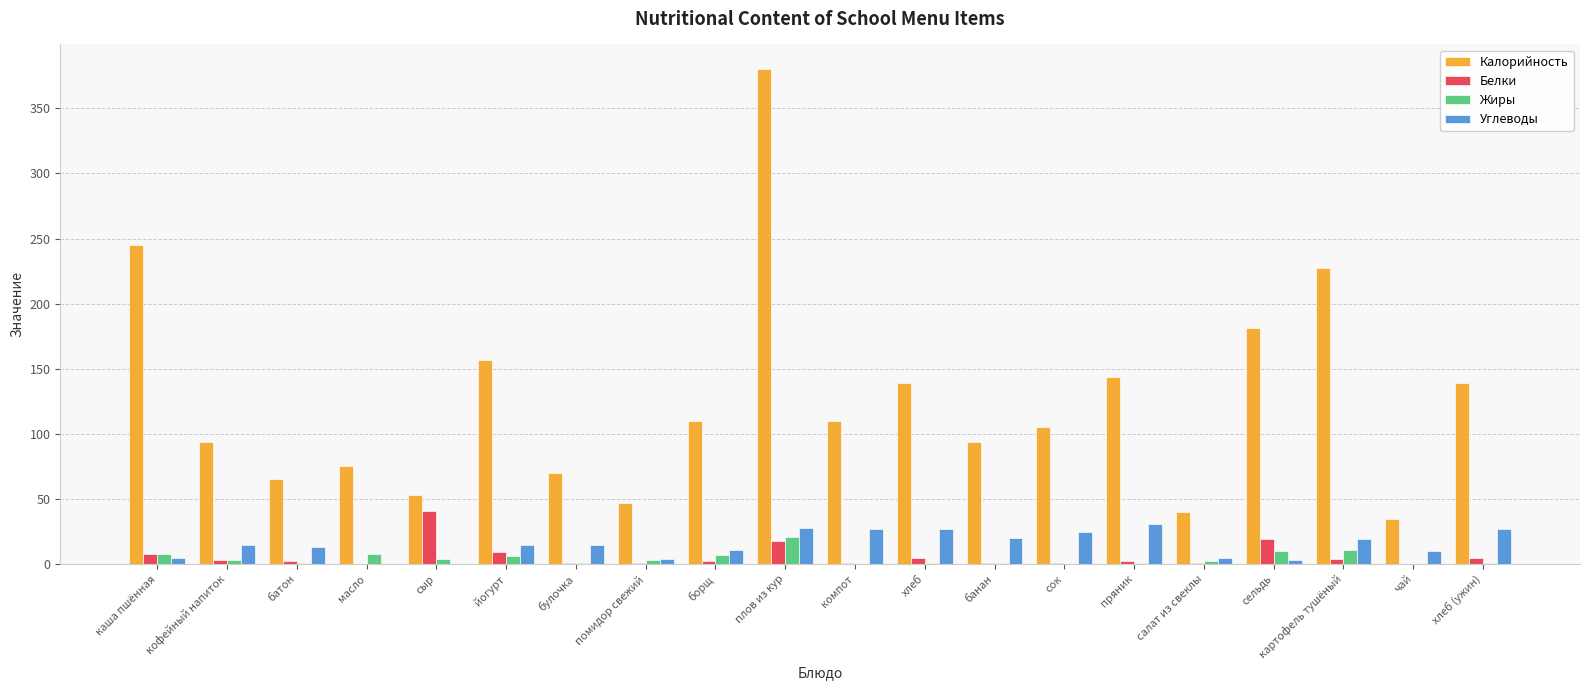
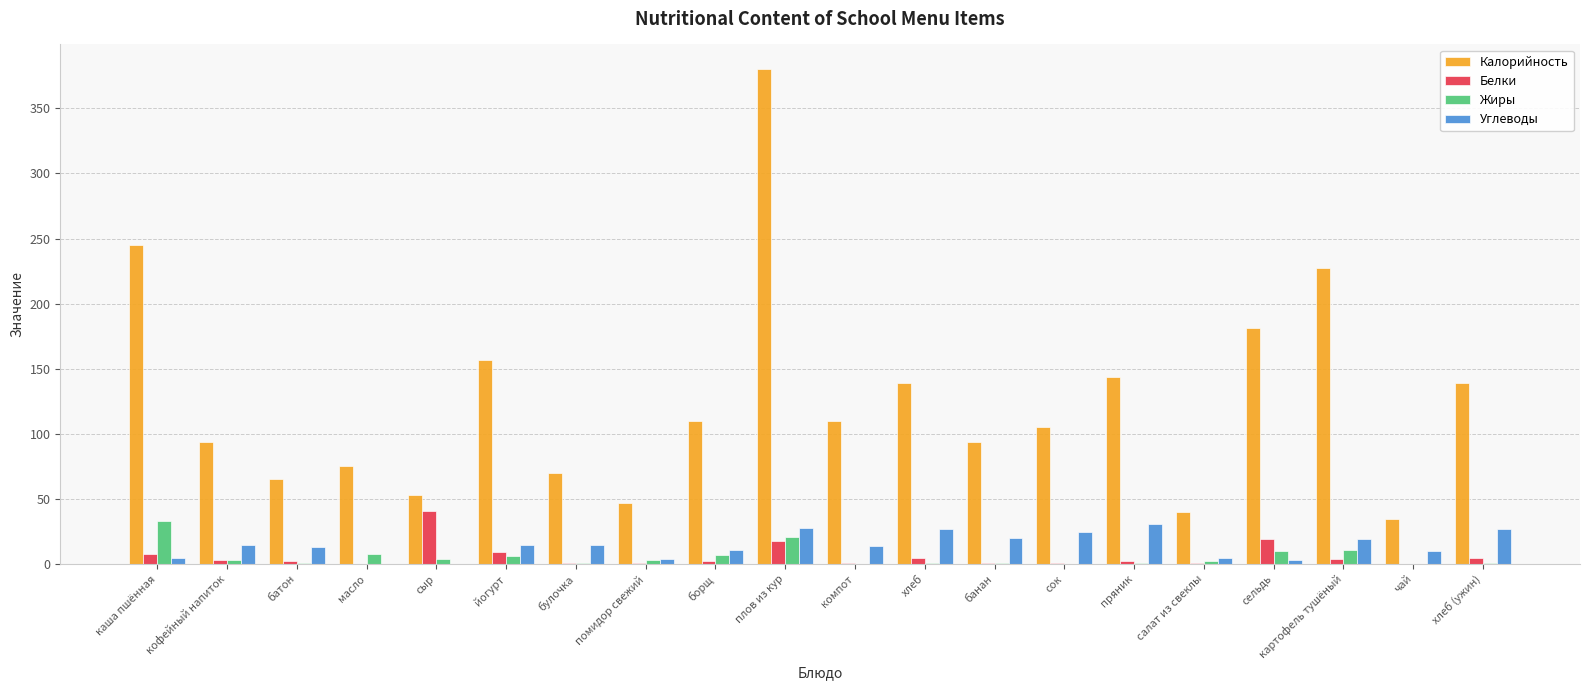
Жиры, каша пшённая: 8 -> 33
Углеводы, компот: 27 -> 14
